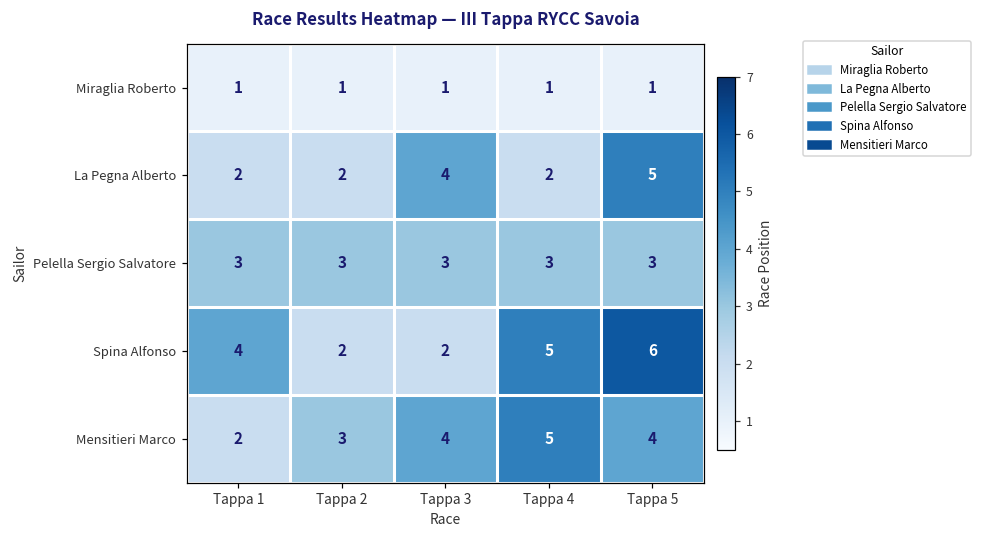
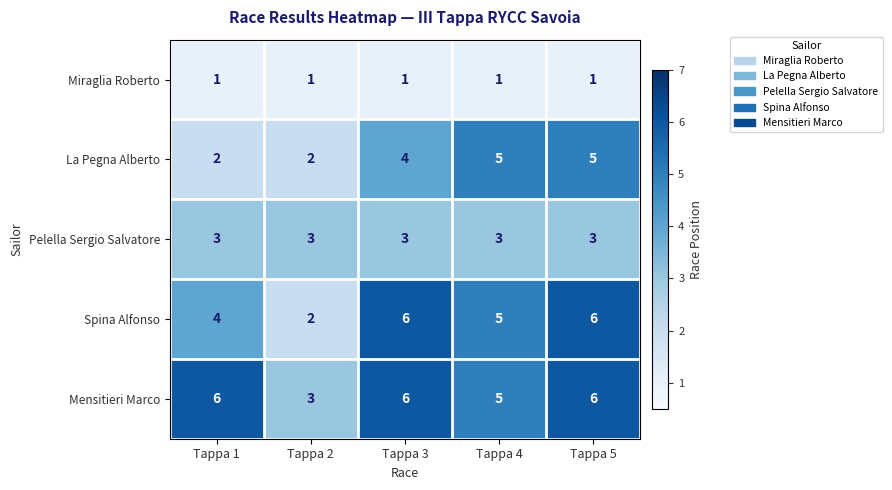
La Pegna Alberto, Tappa 4: 2 -> 5
Spina Alfonso, Tappa 3: 2 -> 6
Mensitieri Marco, Tappa 1: 2 -> 6
Mensitieri Marco, Tappa 3: 4 -> 6
Mensitieri Marco, Tappa 5: 4 -> 6
